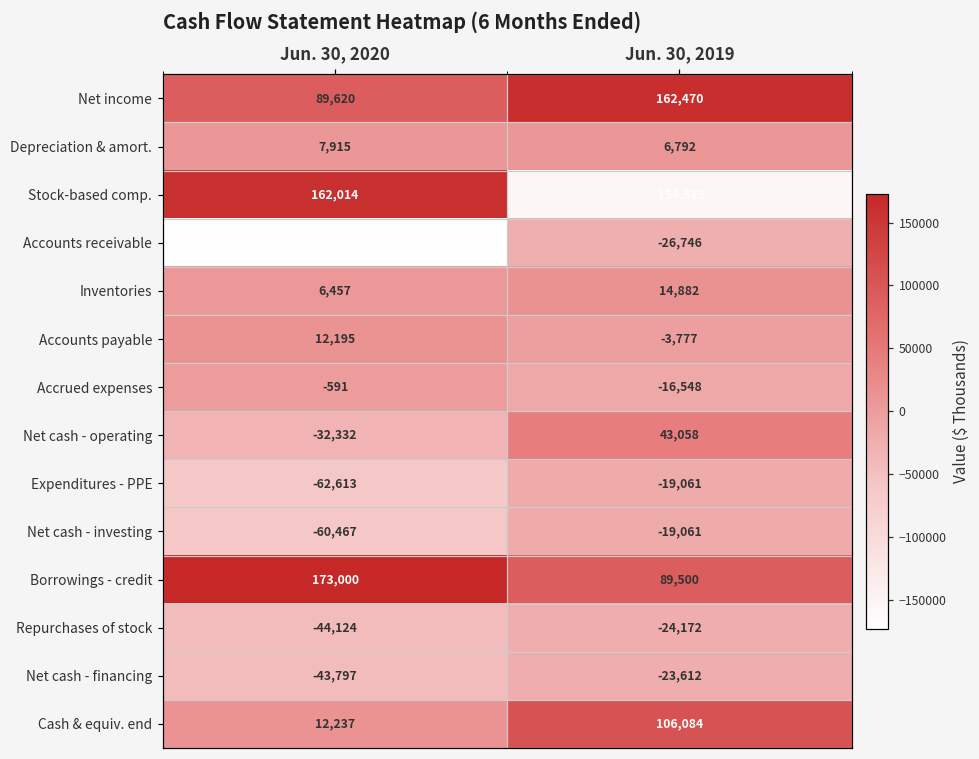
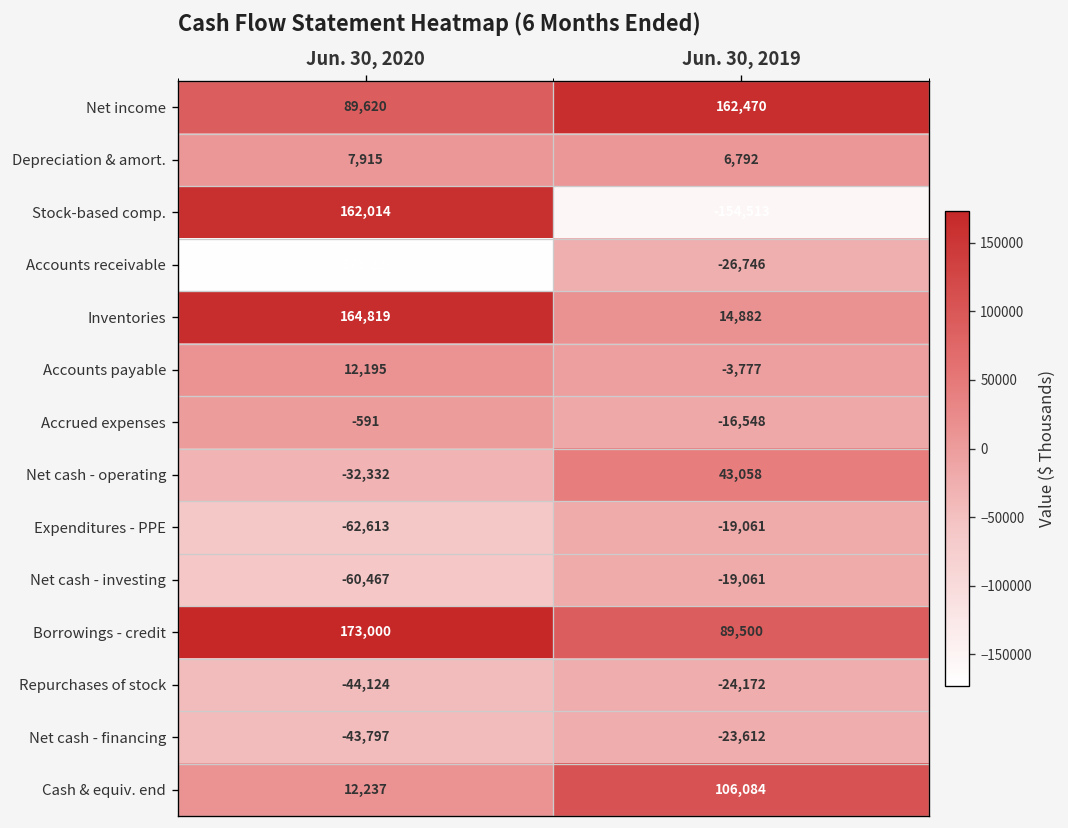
Inventories, Jun. 30, 2020: 6,457 -> 164,819
